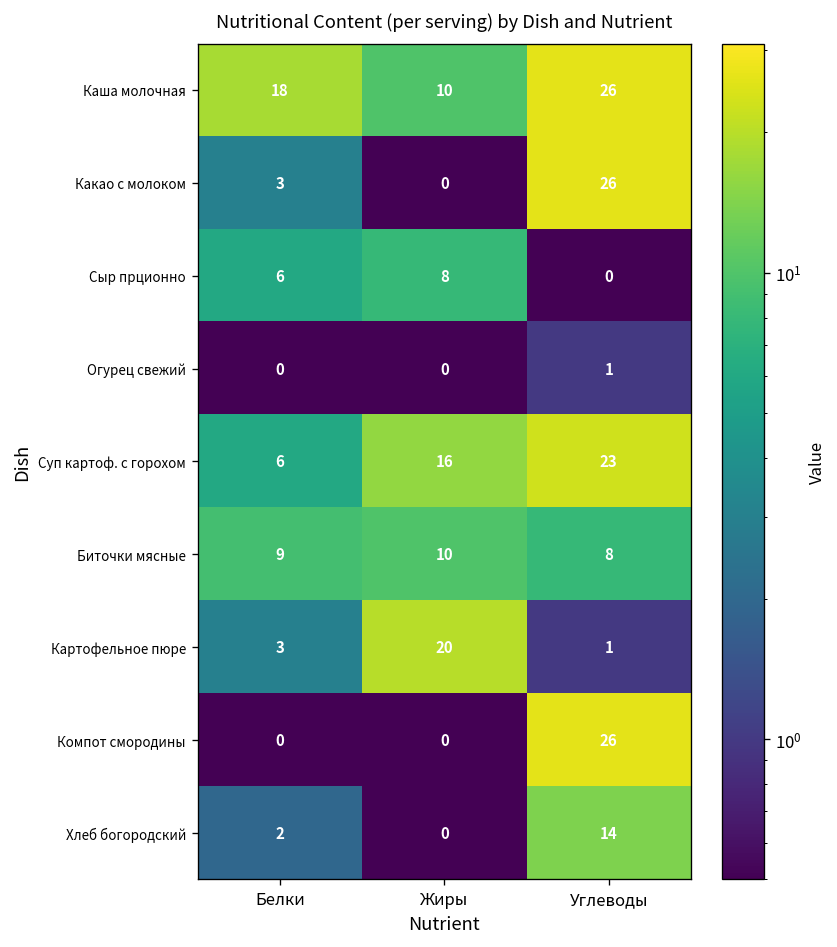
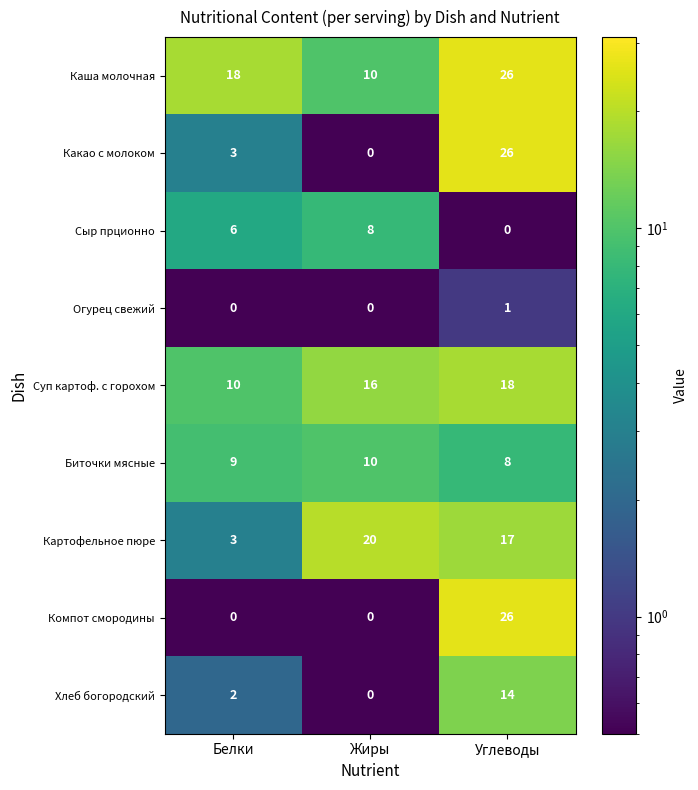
Суп картоф. с горохом, Белки: 6 -> 10
Суп картоф. с горохом, Углеводы: 23 -> 18
Картофельное пюре, Углеводы: 1 -> 17
